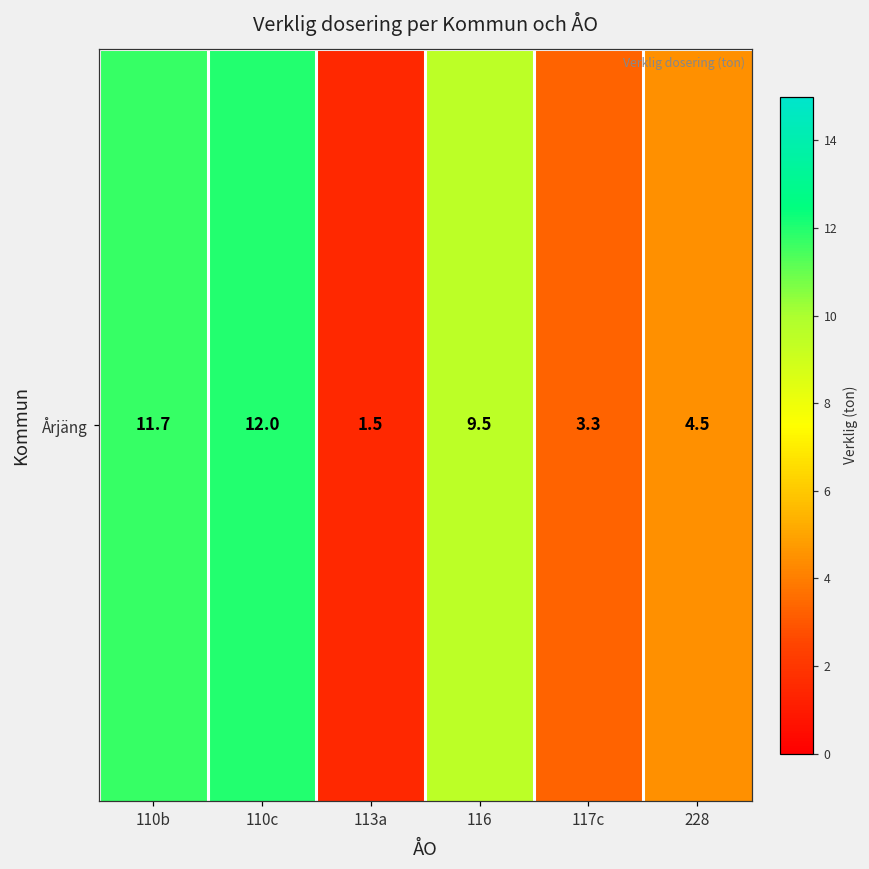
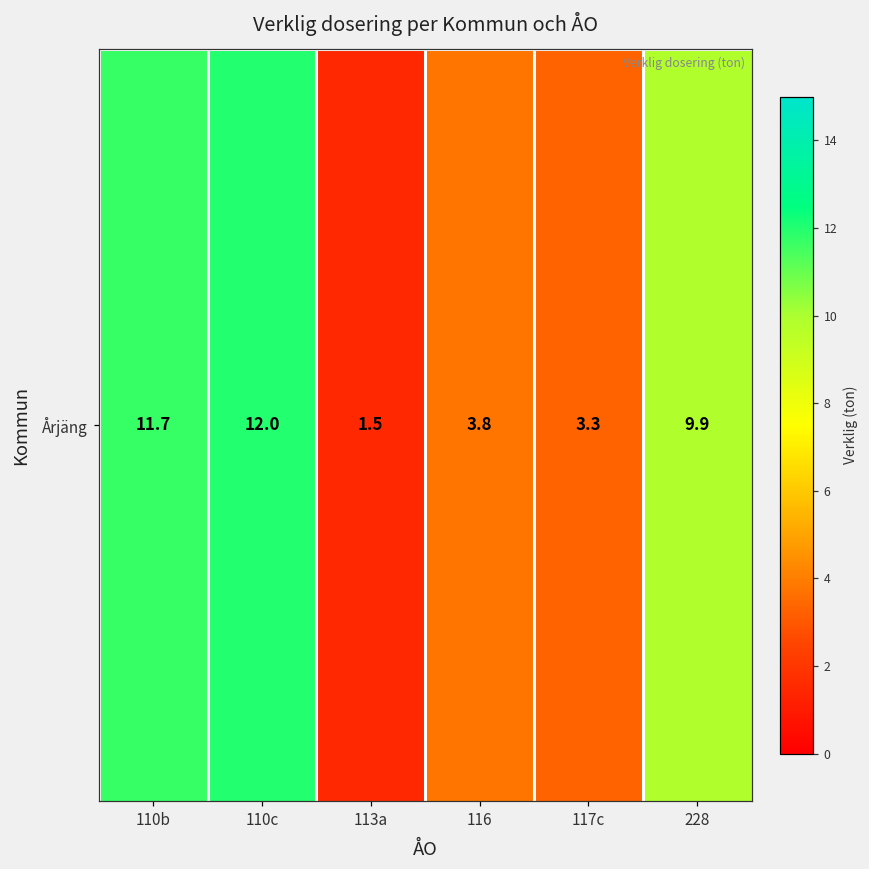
Årjäng, 116: 9.5 -> 3.8
Årjäng, 228: 4.5 -> 9.9
